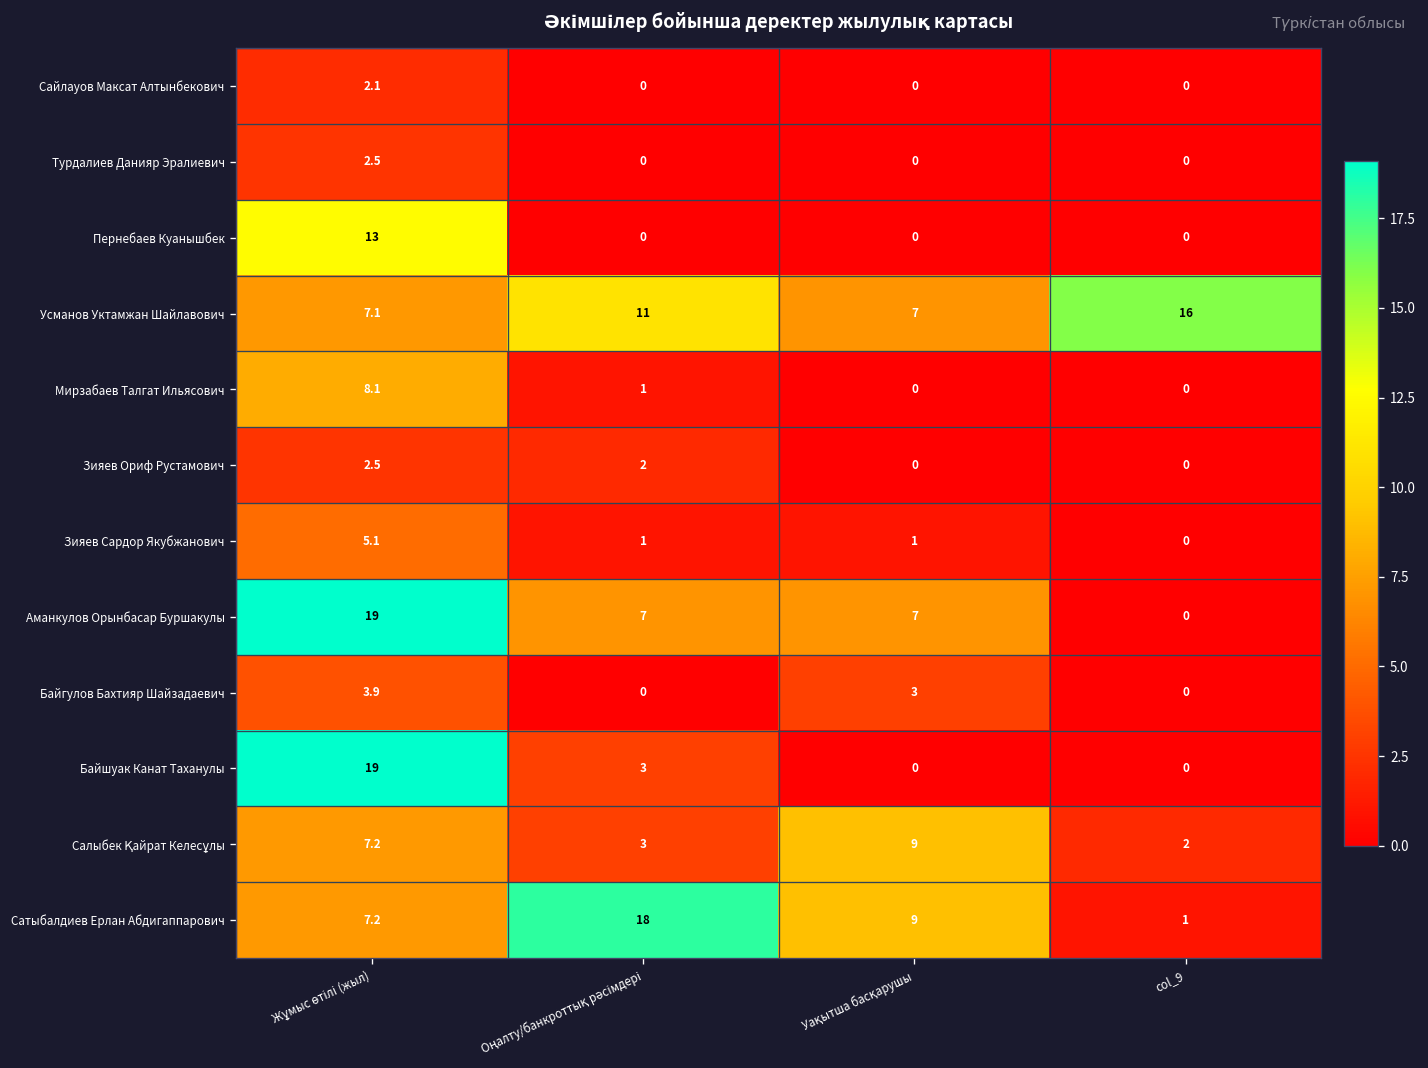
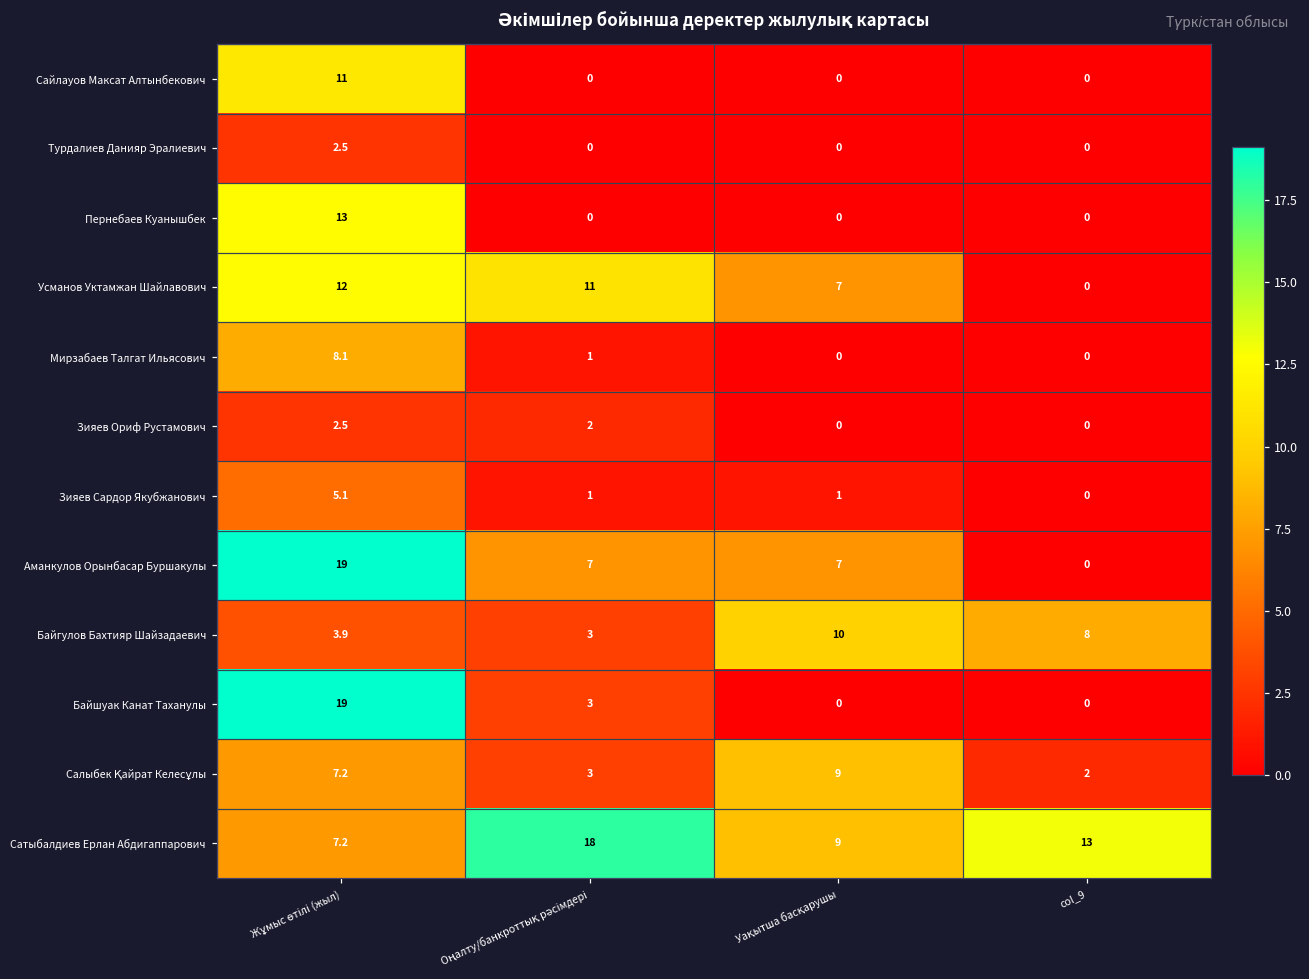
Сайлауов Максат Алтынбекович, Жұмыс өтілі (жыл): 2.1 -> 11
Усманов Уктамжан Шайлавович, Жұмыс өтілі (жыл): 7.1 -> 12
Усманов Уктамжан Шайлавович, col_9: 16 -> 0
Байгулов Бахтияр Шайзадаевич, Оңалту/банкроттық рәсімдері: 0 -> 3
Байгулов Бахтияр Шайзадаевич, Уақытша басқарушы: 3 -> 10
Байгулов Бахтияр Шайзадаевич, col_9: 0 -> 8
Сатыбалдиев Ерлан Абдигаппарович, col_9: 1 -> 13
